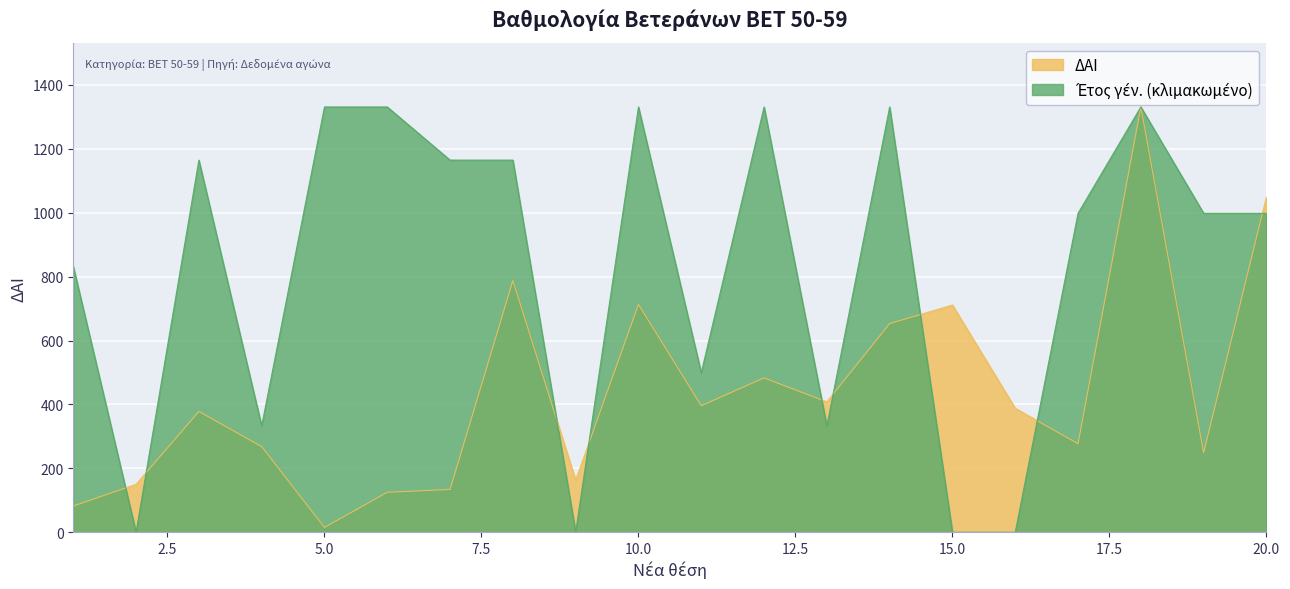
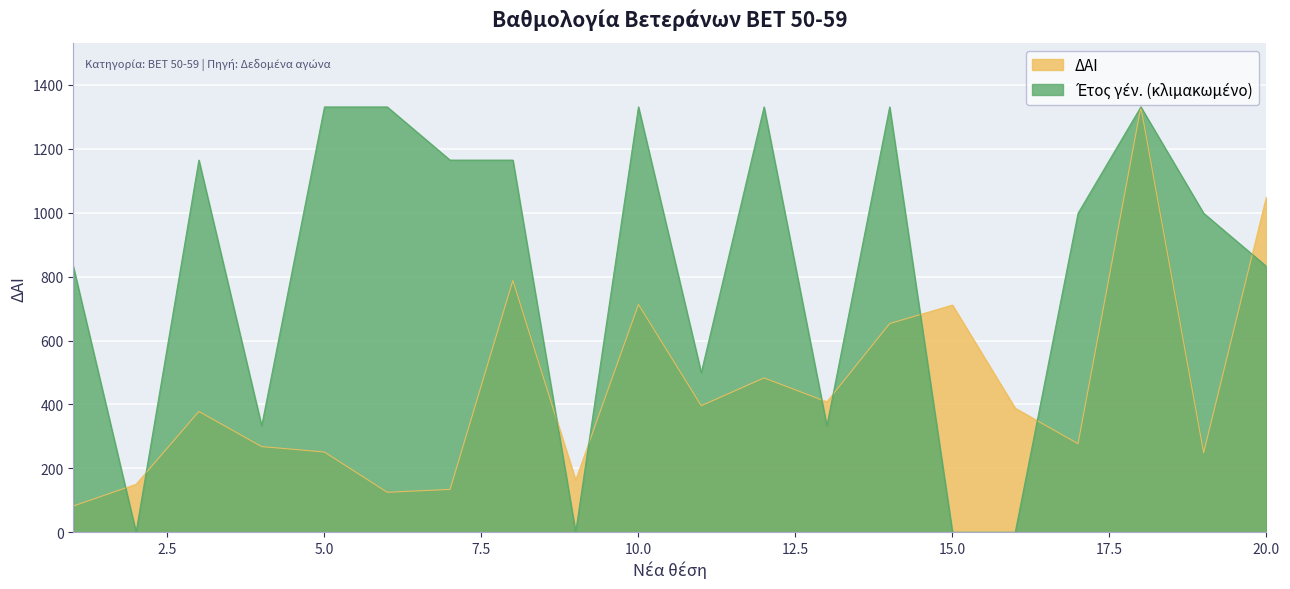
ΔΑΙ, 5.0: 20 -> 250
Έτος γέν. (κλιμακωμένο), 20.0: 1000 -> 830
